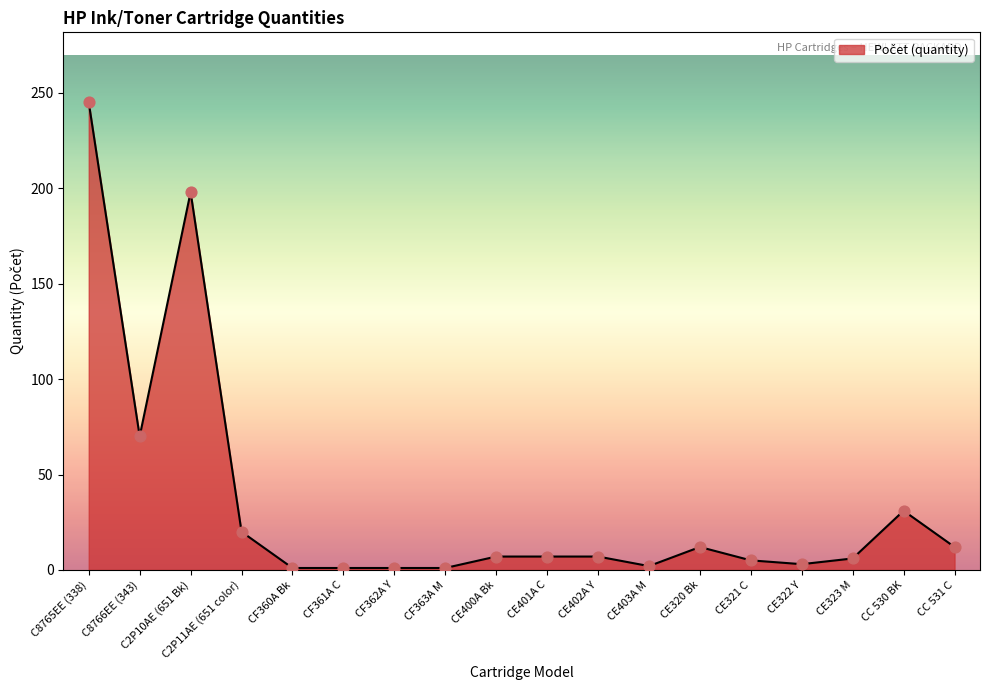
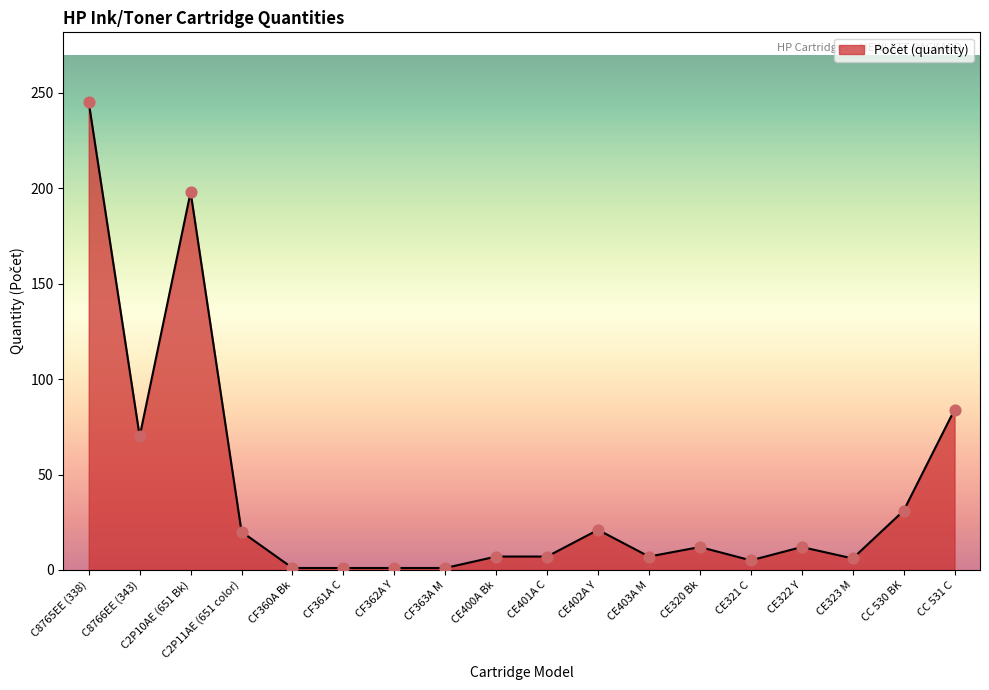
CE402A Y: 7 -> 21
CE403A M: 2 -> 7
CE322 Y: 3 -> 12
CC 531 C: 12 -> 84
